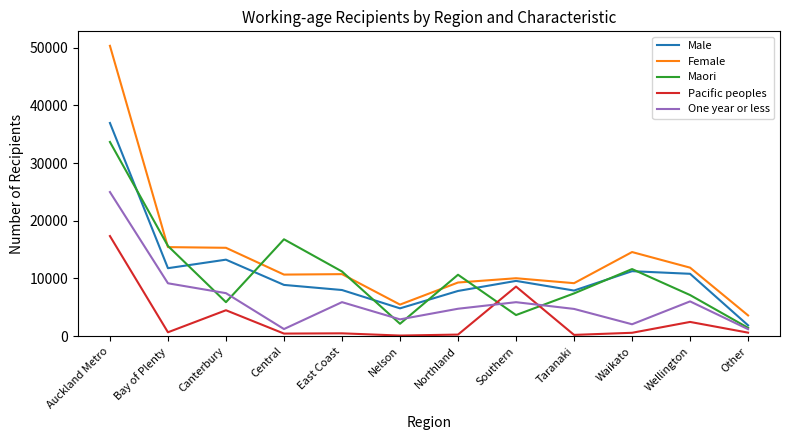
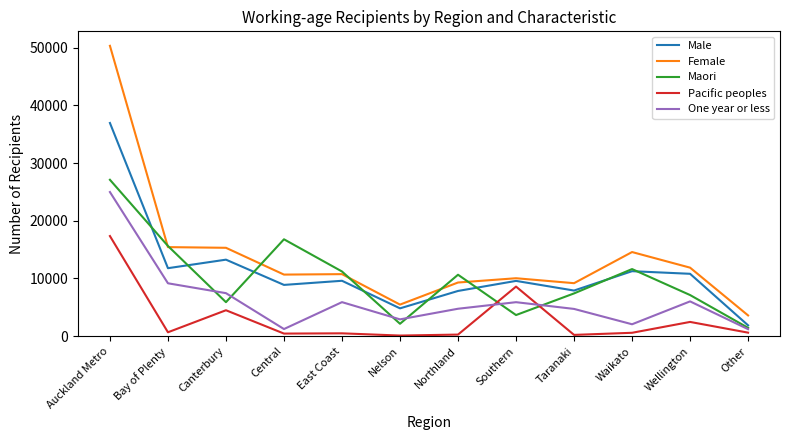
Maori, Auckland Metro: 34000 -> 27000
Male, East Coast: 8000 -> 10000
